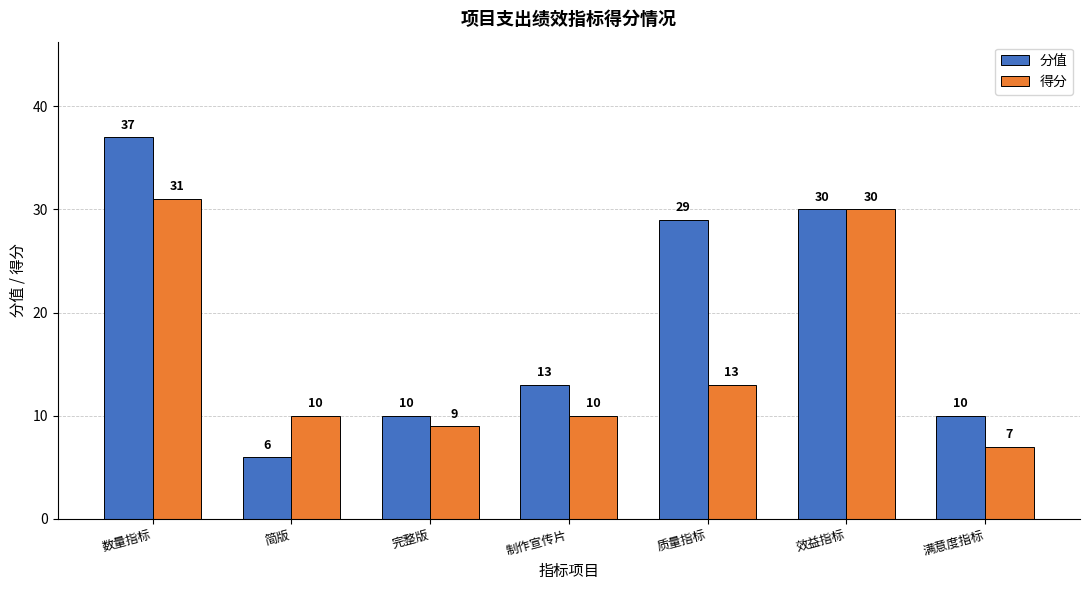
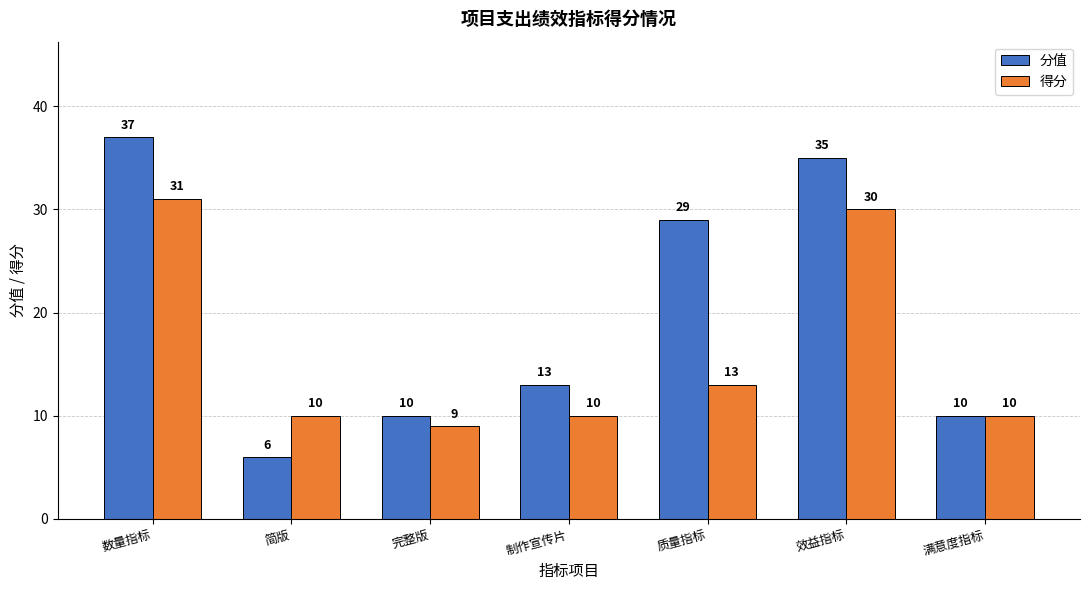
分值, 效益指标: 30 -> 35
得分, 满意度指标: 7 -> 10
